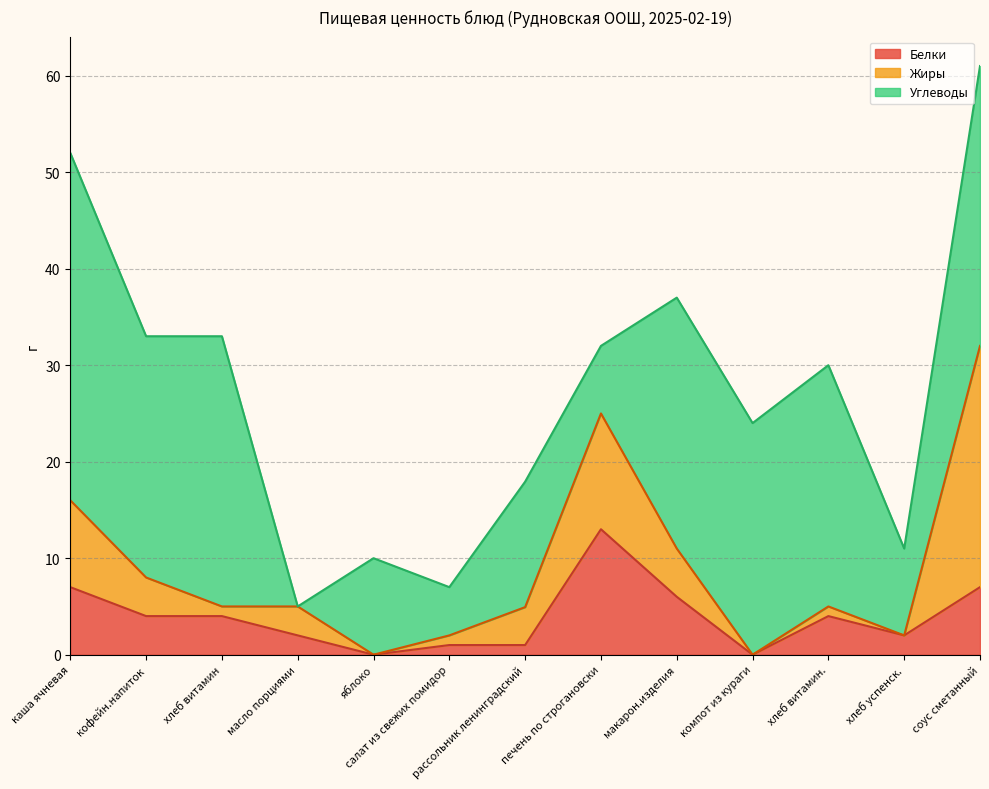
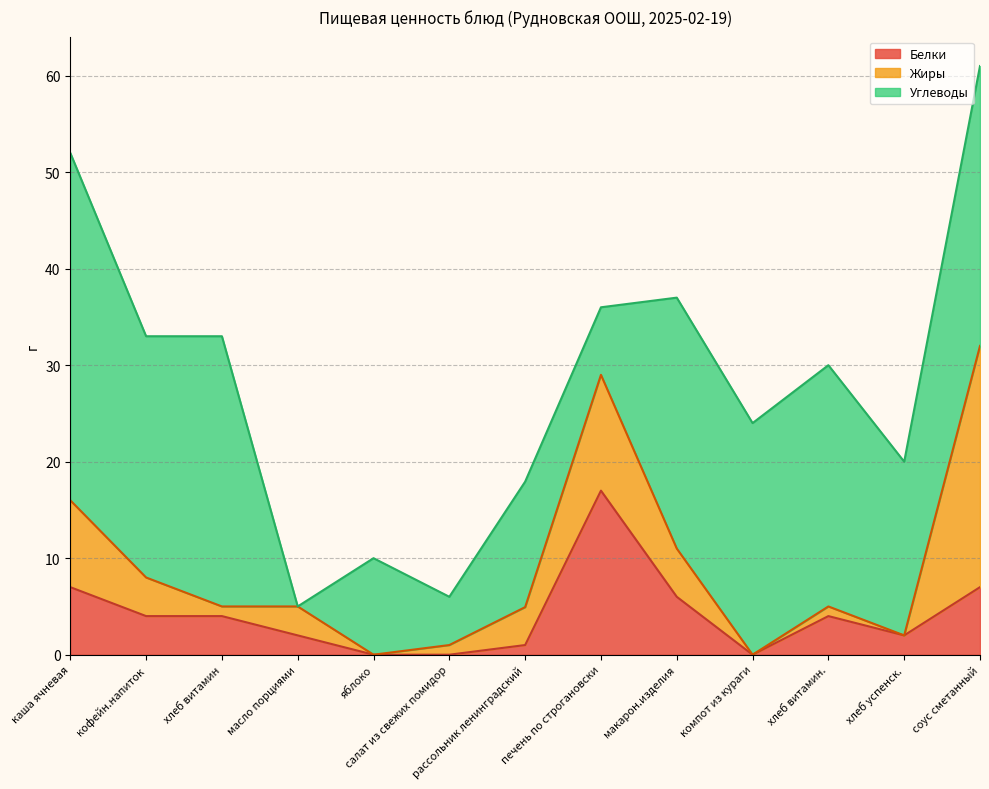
Белки, салат из свежих помидор: 1 -> 0
Белки, печень по строгановски: 13 -> 17
Углеводы, хлеб успенск.: 9 -> 18
